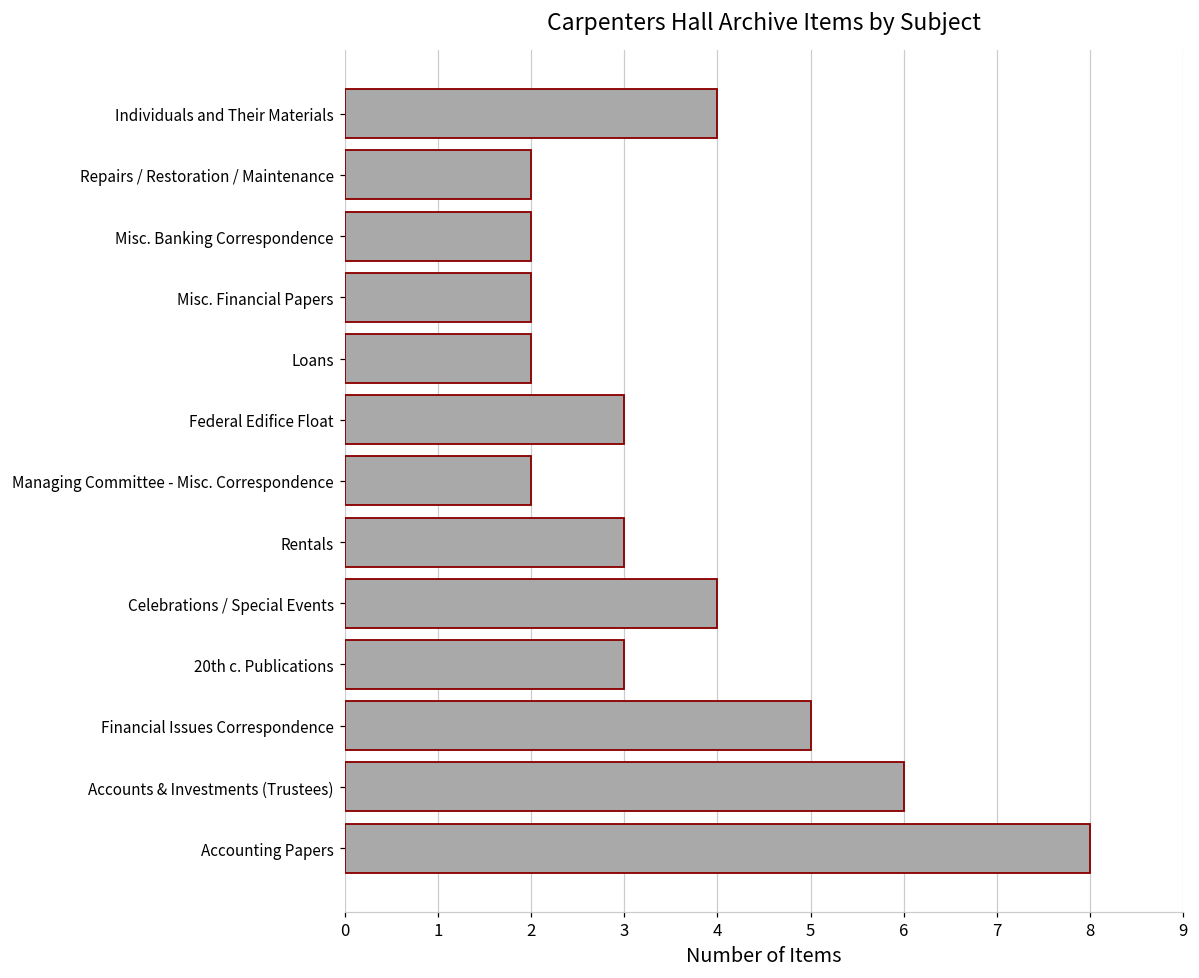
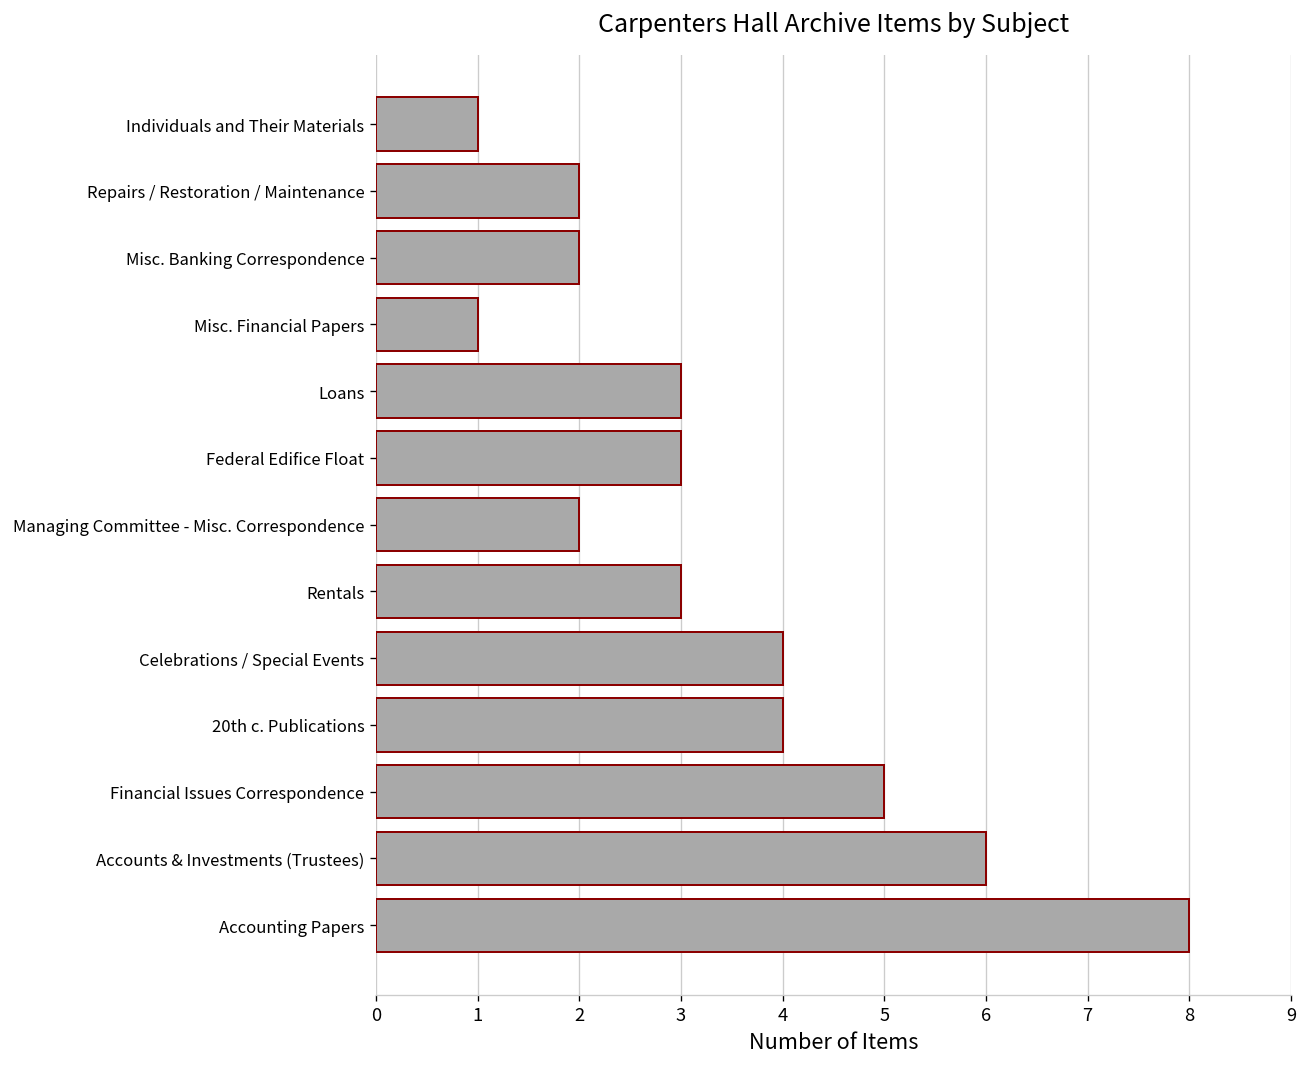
Individuals and Their Materials: 4 -> 1
Misc. Financial Papers: 2 -> 1
Loans: 2 -> 3
20th c. Publications: 3 -> 4
